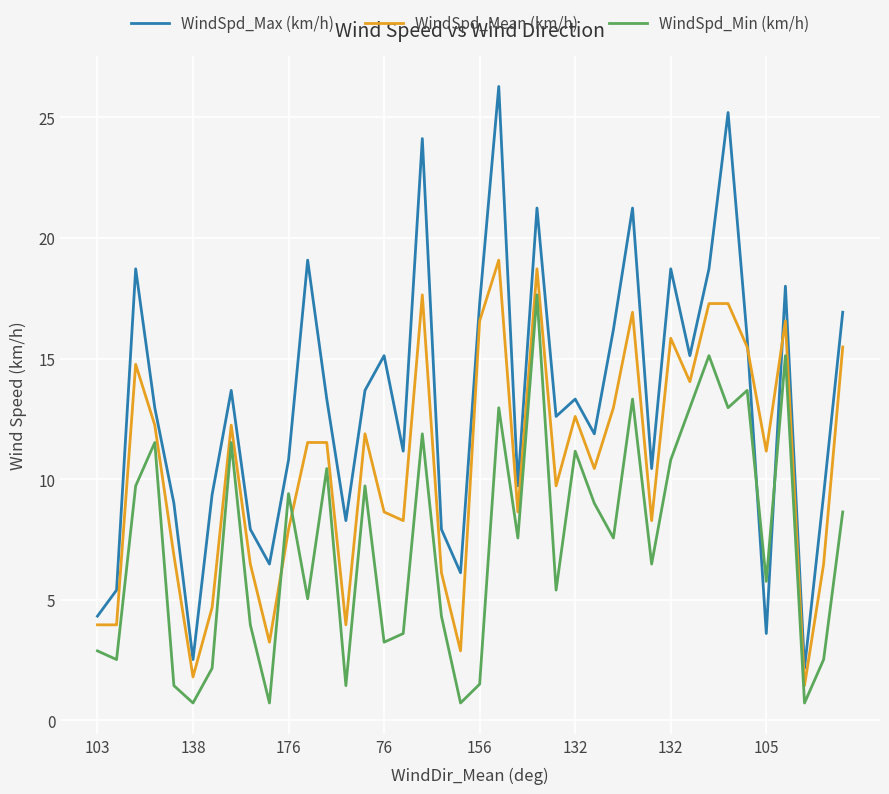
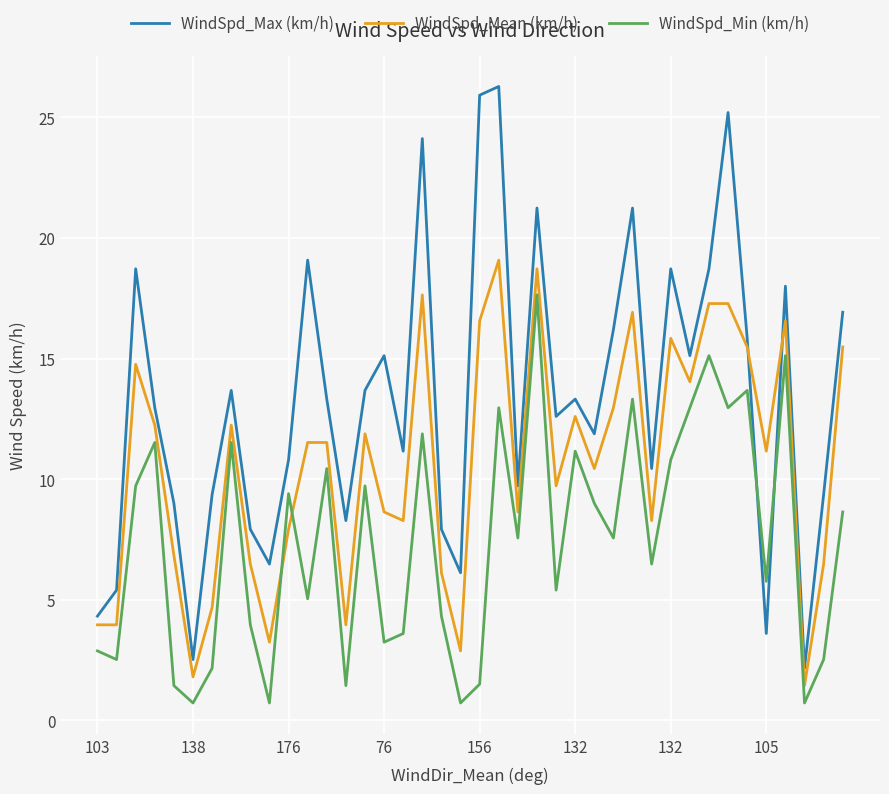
WindSpd_Max (km/h), 156: 17.3 -> 25.9
